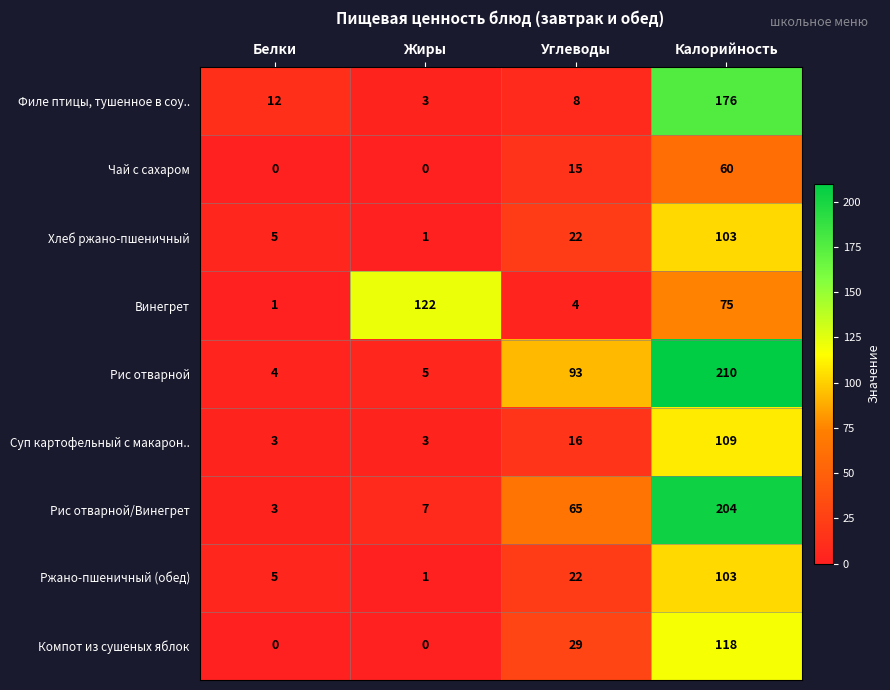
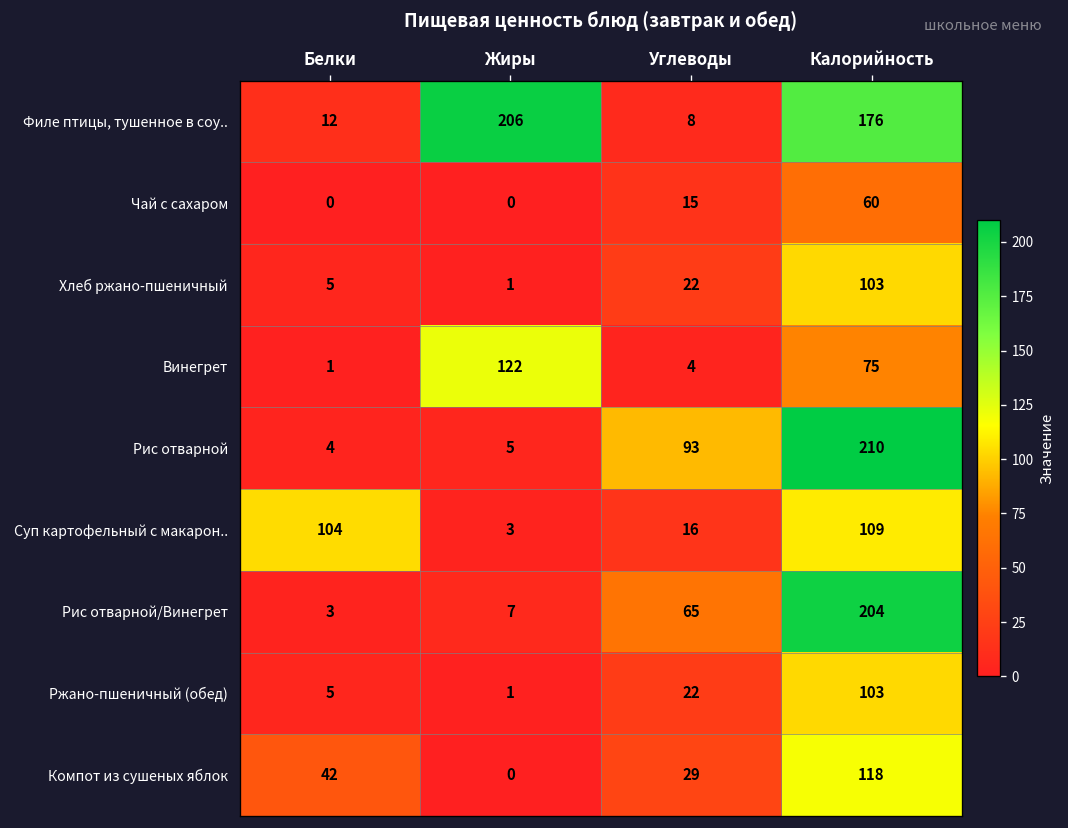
Филе птицы, тушенное в соу.., Жиры: 3 -> 206
Суп картофельный с макарон.., Белки: 3 -> 104
Компот из сушеных яблок, Белки: 0 -> 42
